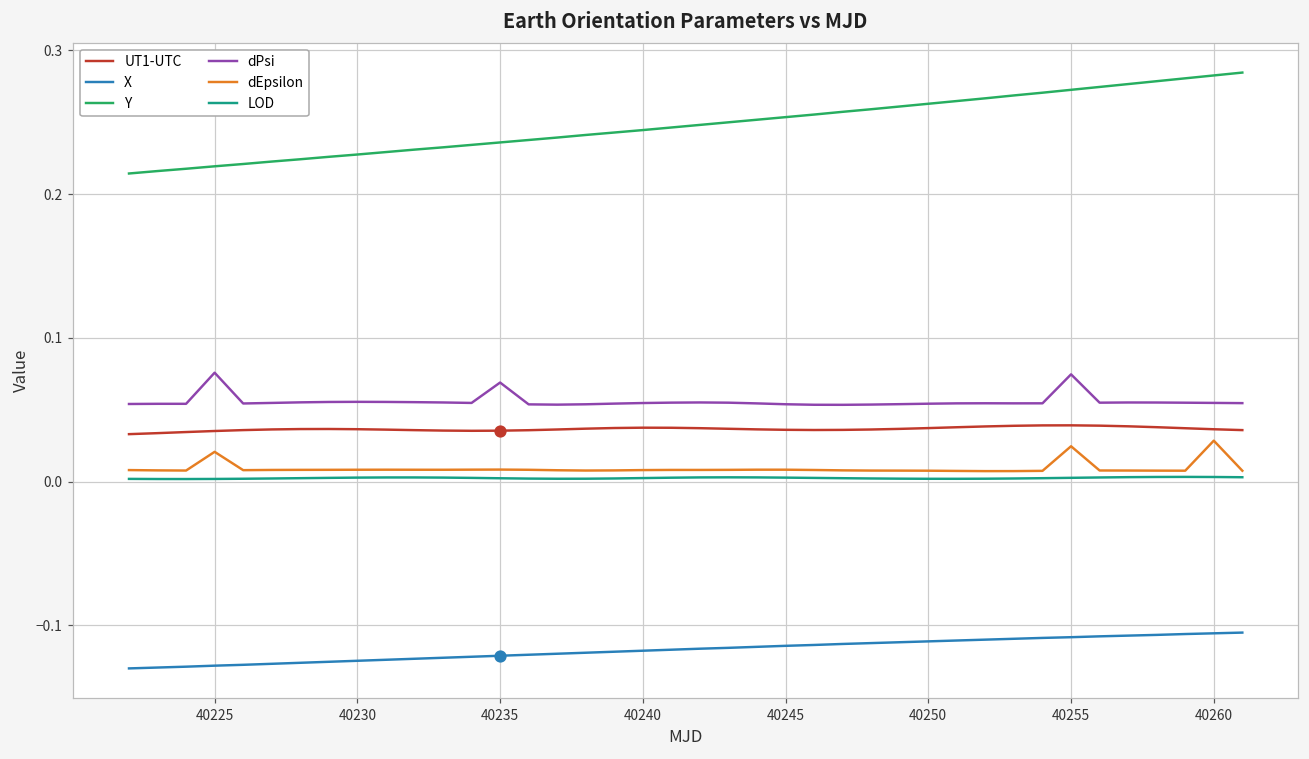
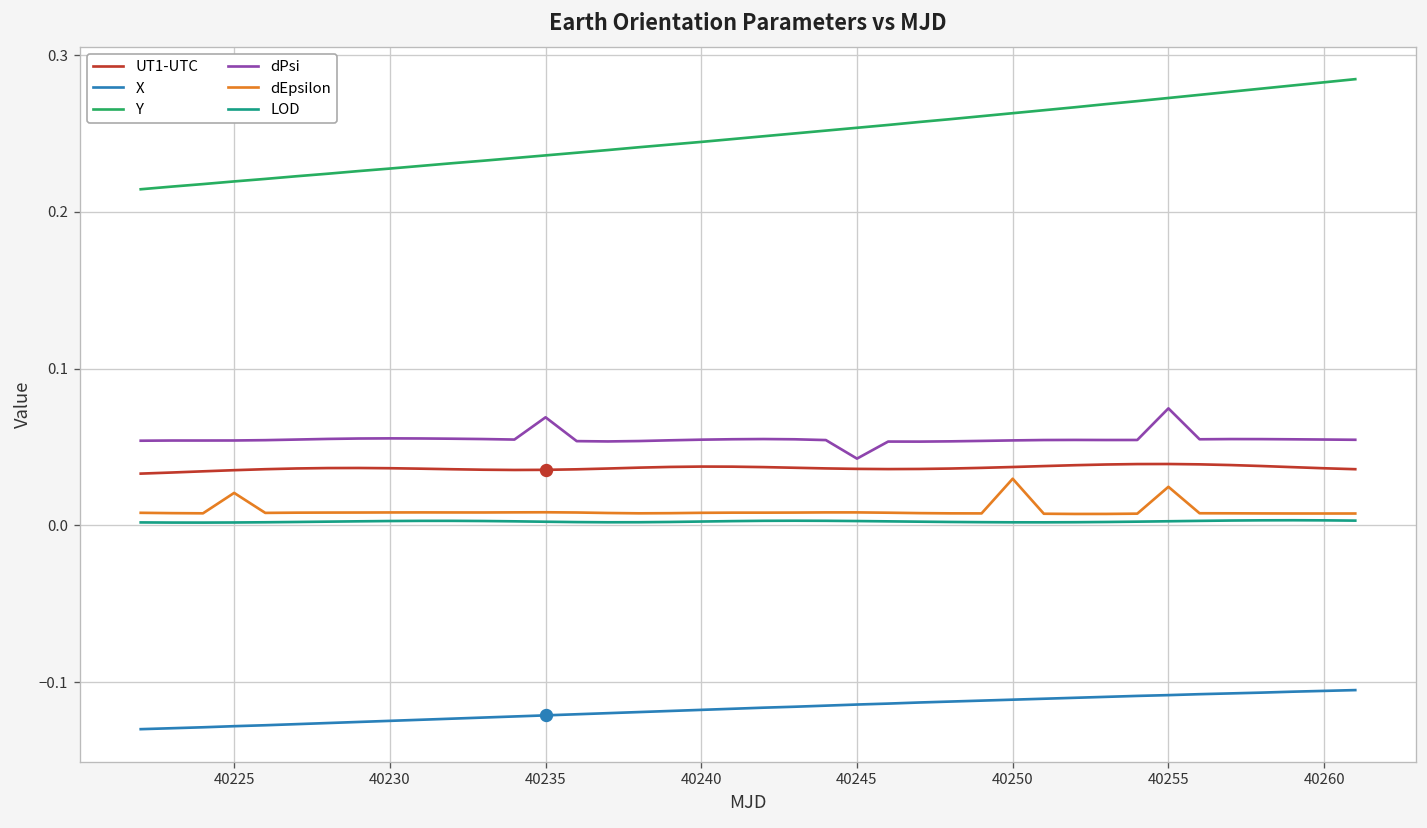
dPsi, 40225: 0.076 -> 0.054
dPsi, 40245: 0.054 -> 0.043
dEpsilon, 40250: 0.008 -> 0.030
dEpsilon, 40260: 0.029 -> 0.008
